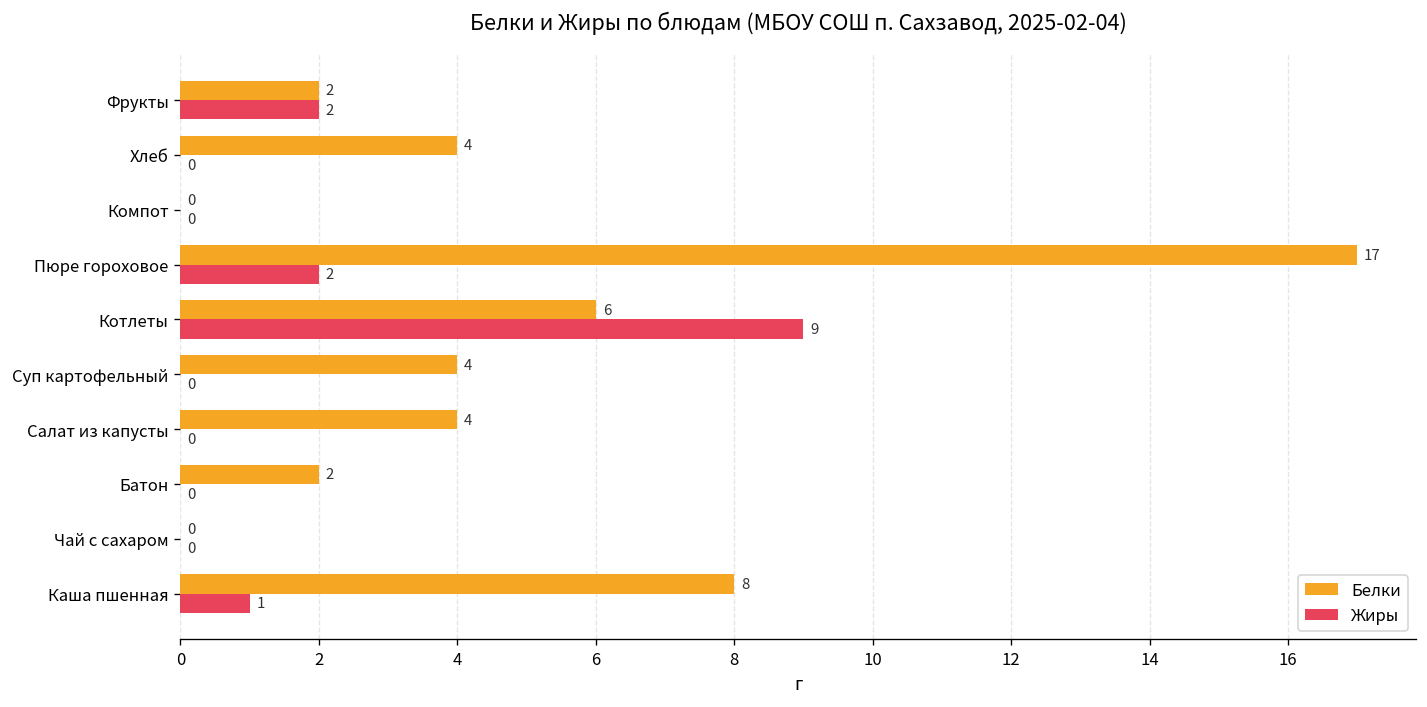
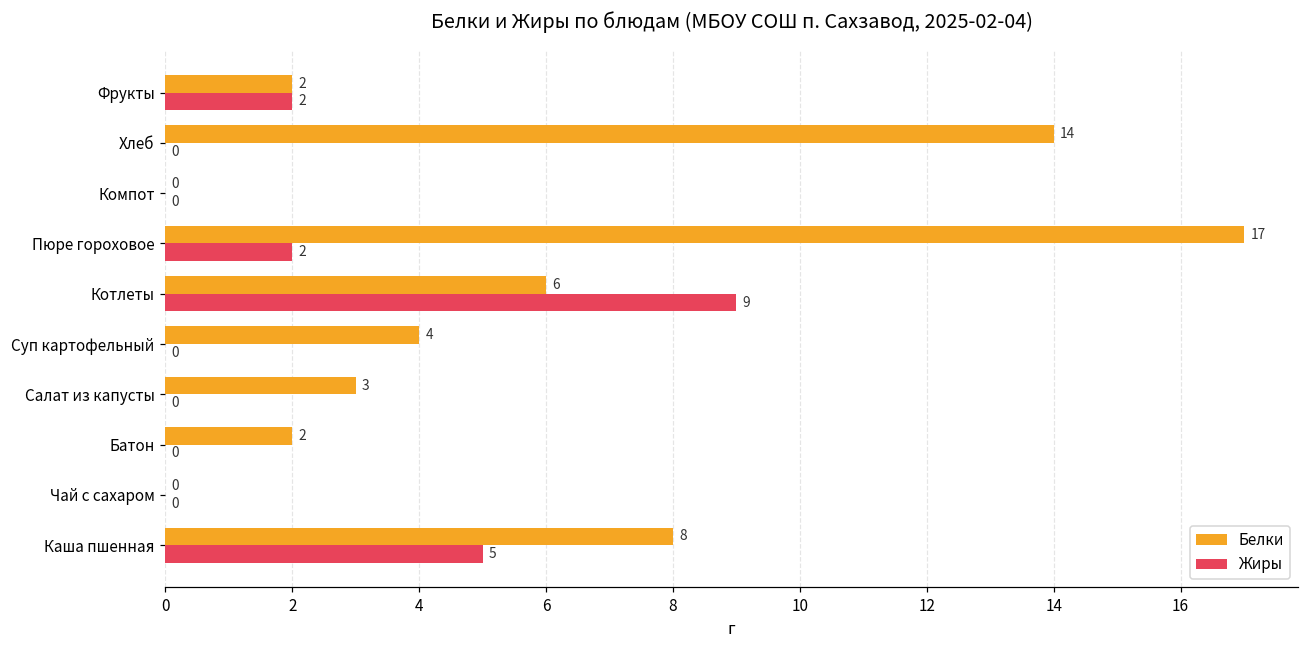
Белки, Хлеб: 4 -> 14
Белки, Салат из капусты: 4 -> 3
Жиры, Каша пшенная: 1 -> 5
